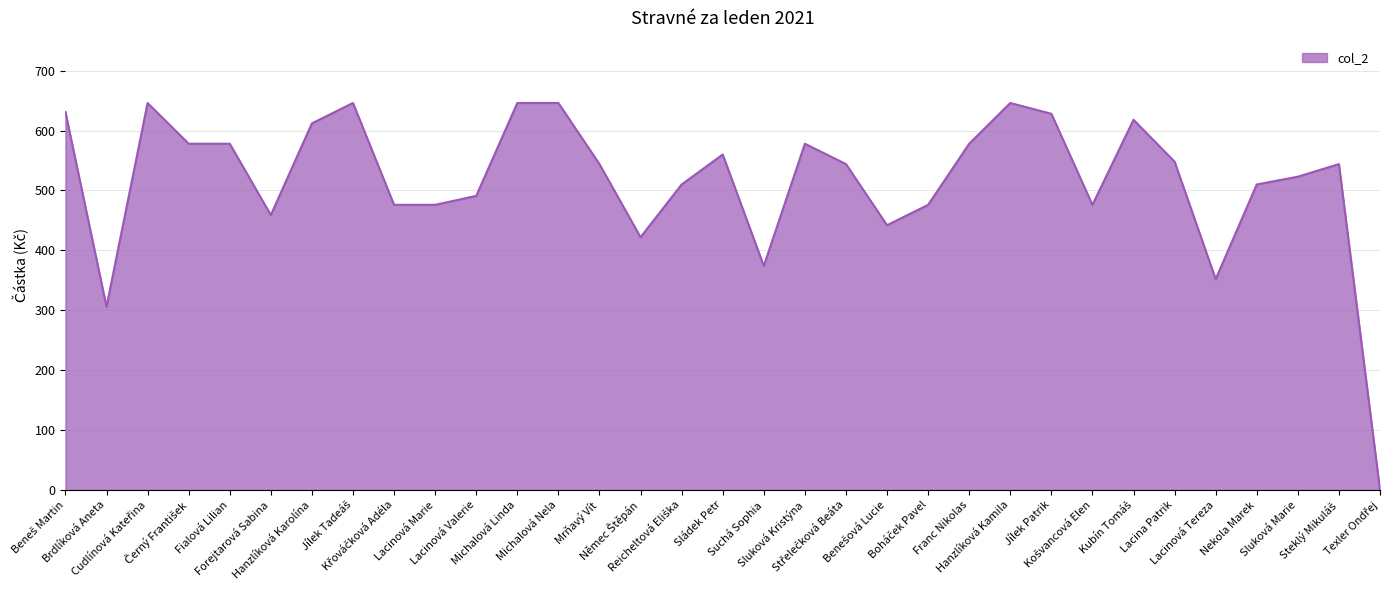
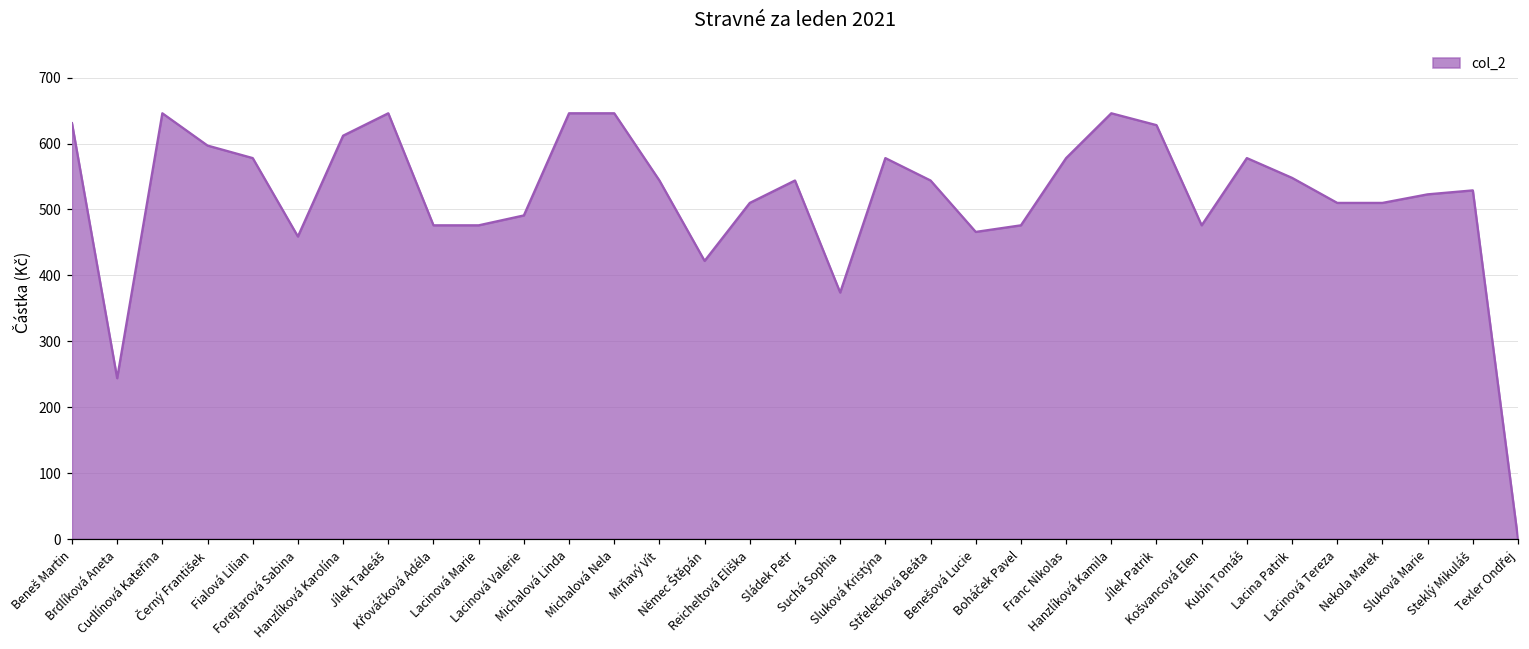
Brdlíková Aneta: 310 -> 240
Černý František: 580 -> 600
Sládek Petr: 560 -> 540
Benešová Lucie: 440 -> 470
Kubín Tomáš: 620 -> 580
Lacinová Tereza: 350 -> 510
Steklý Mikuláš: 540 -> 530
